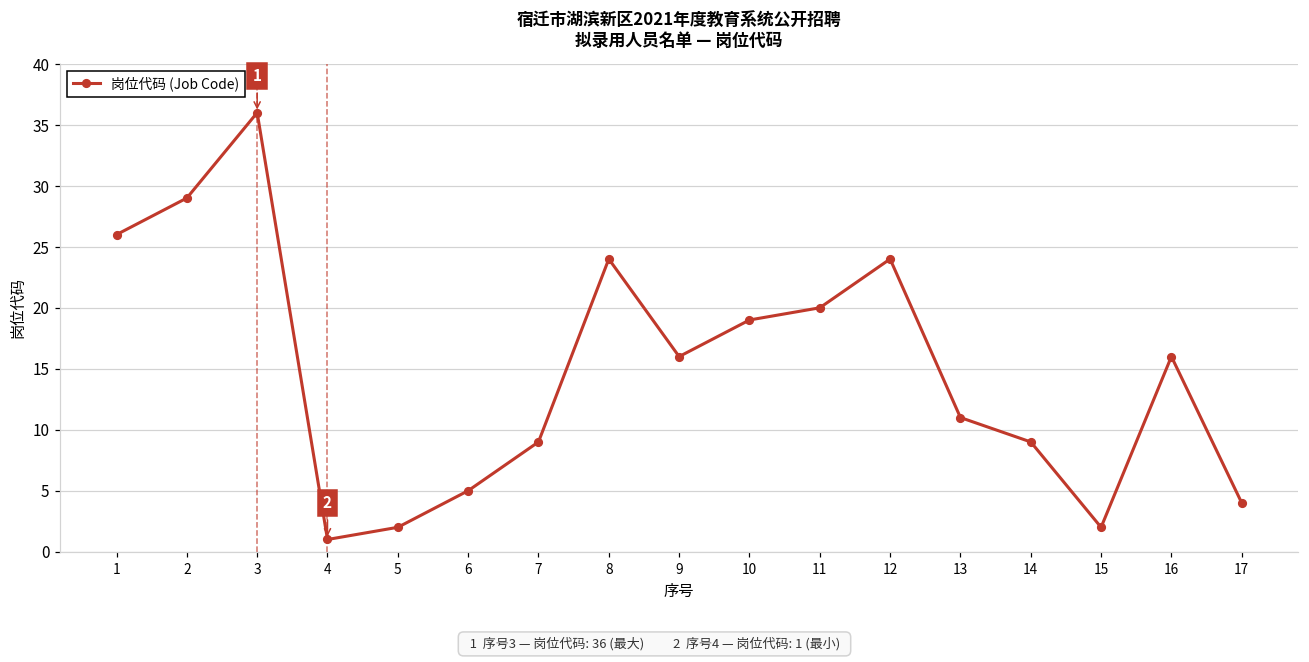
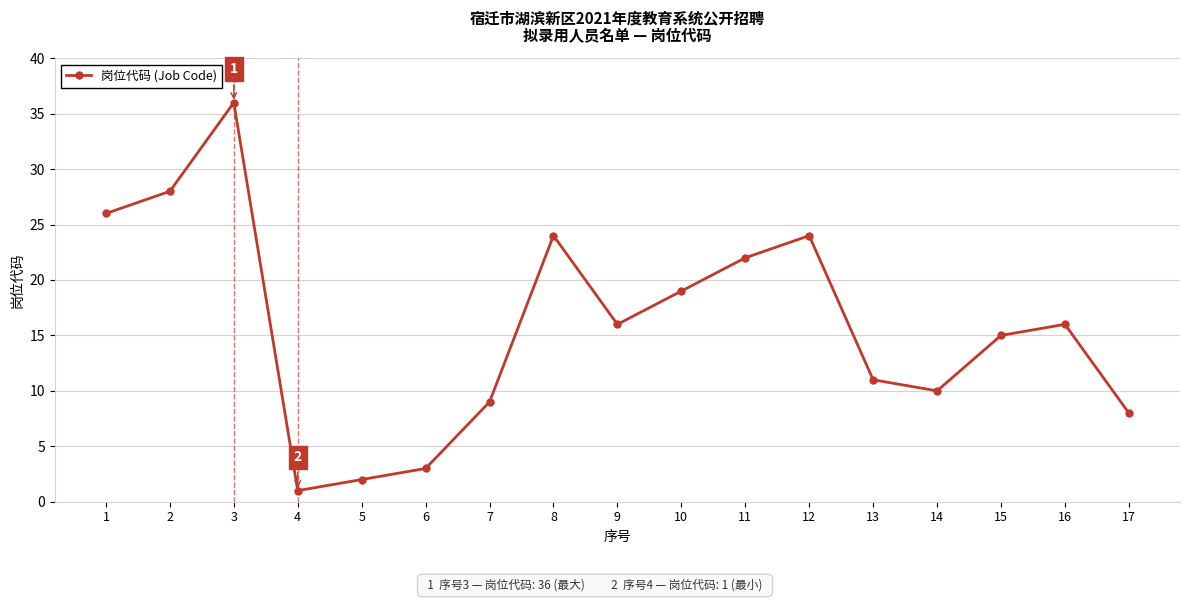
2: 29 -> 28
6: 5 -> 3
11: 20 -> 22
14: 9 -> 10
15: 2 -> 15
17: 4 -> 8
